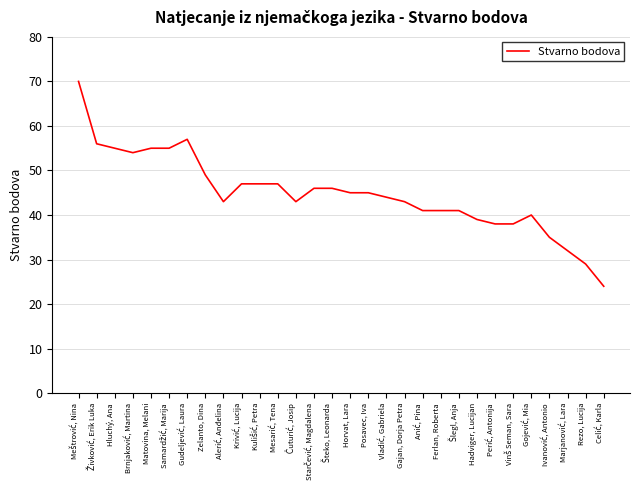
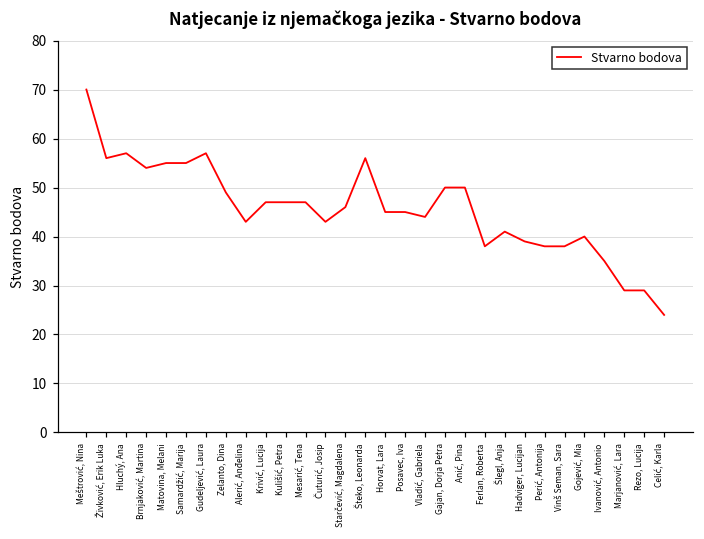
Hluchý, Ana: 55 -> 57
Šteko, Leonarda: 46 -> 56
Gajan, Dorja Petra: 43 -> 50
Anić, Pina: 41 -> 50
Ferlan, Roberta: 41 -> 38
Marjanović, Lara: 32 -> 29
